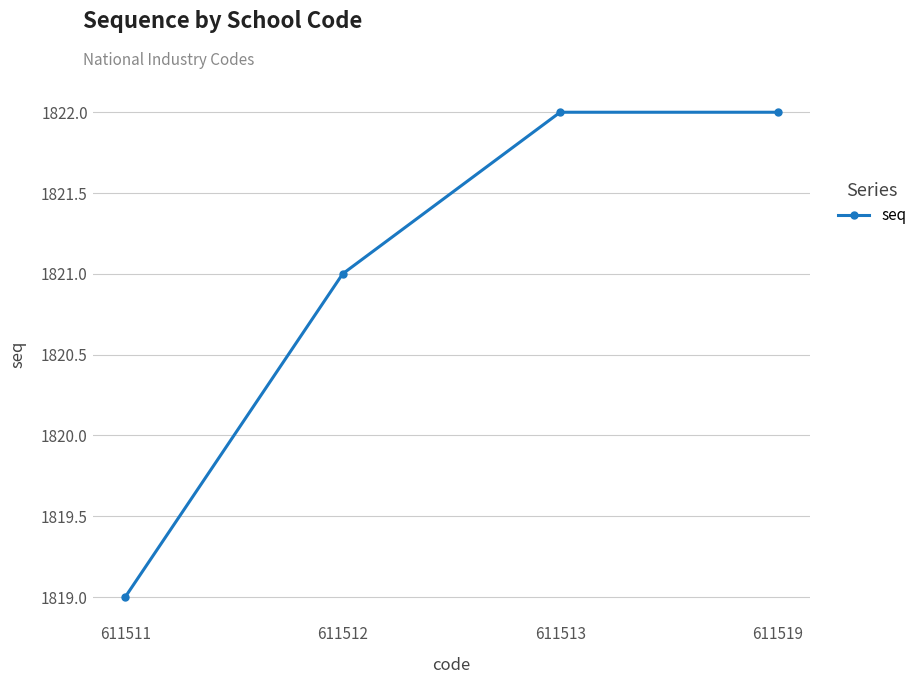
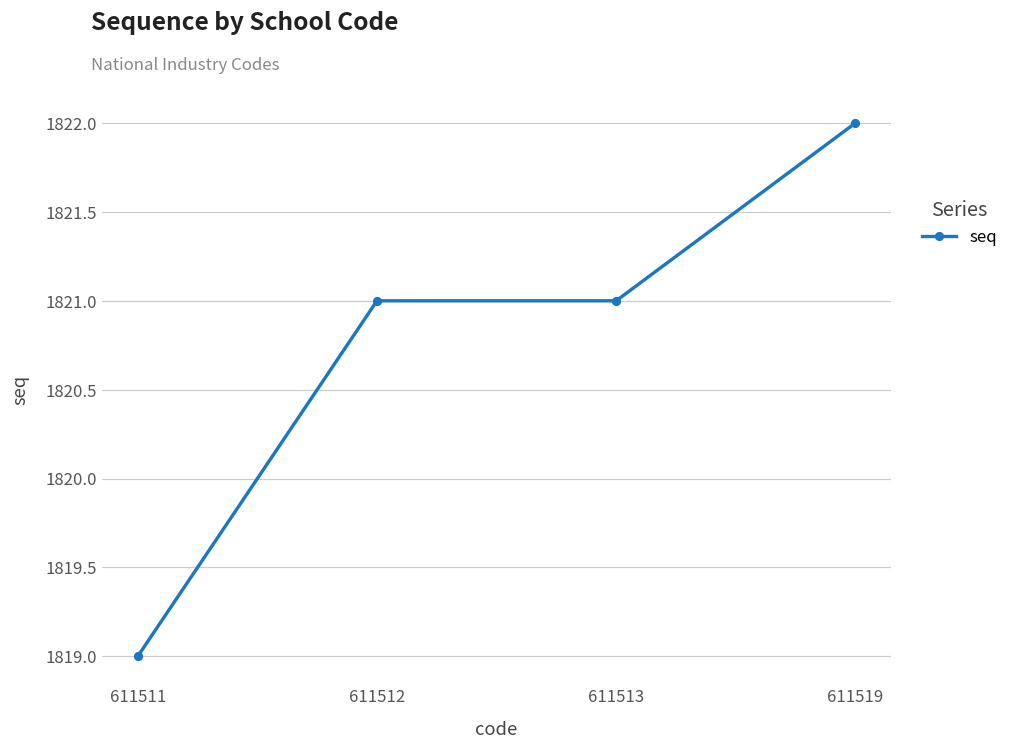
611513: 1822 -> 1821
